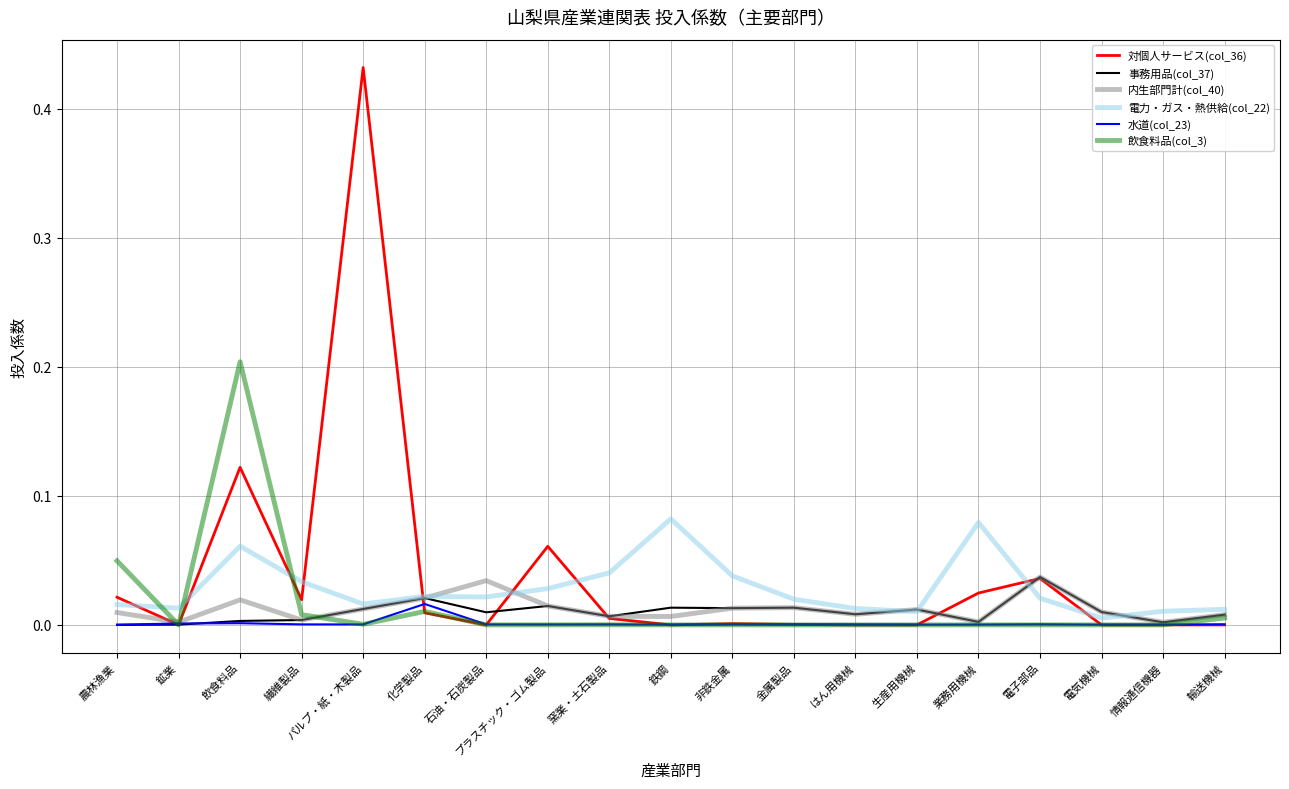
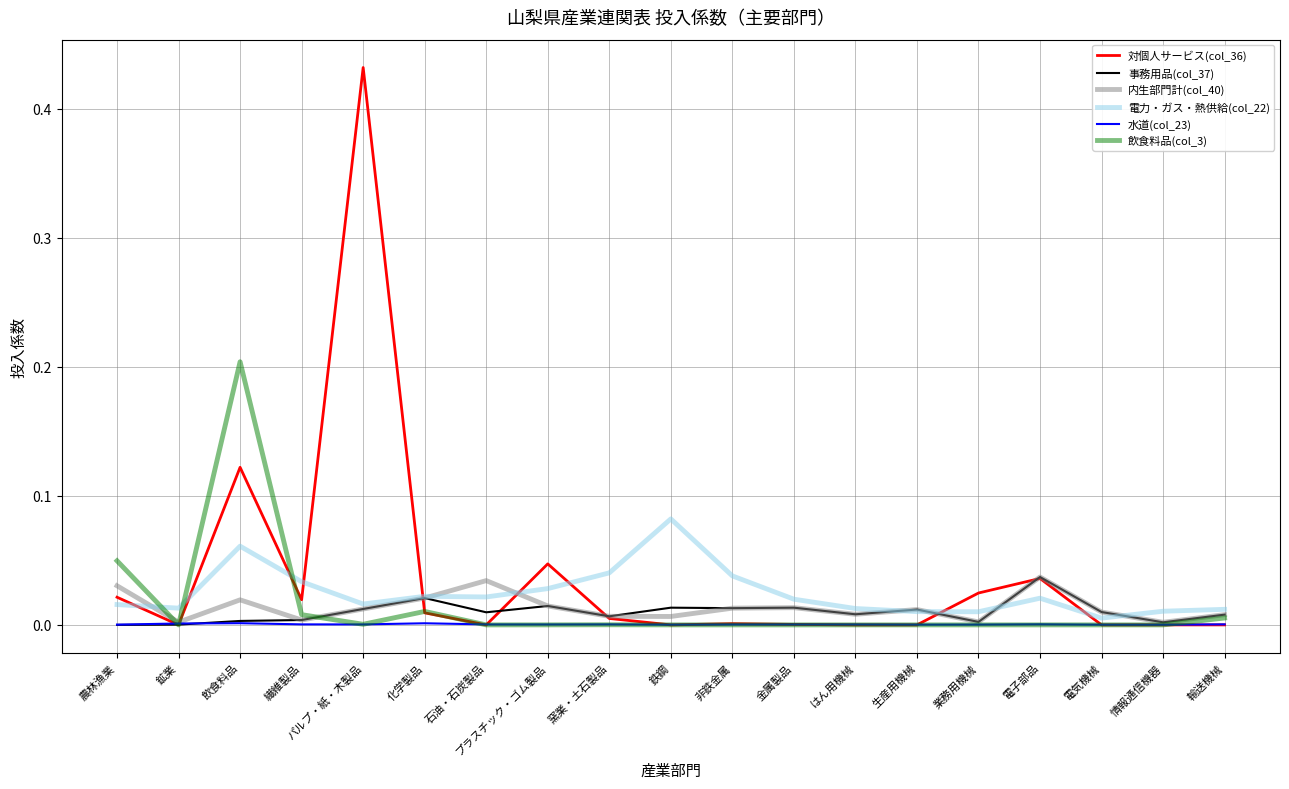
内生部門計(col_40), 農林漁業: 0.010 -> 0.030
水道(col_23), 化学製品: 0.016 -> 0.001
対個人サービス(col_36), プラスチック・ゴム製品: 0.061 -> 0.047
電力・ガス・熱供給(col_22), 業務用機械: 0.079 -> 0.010
